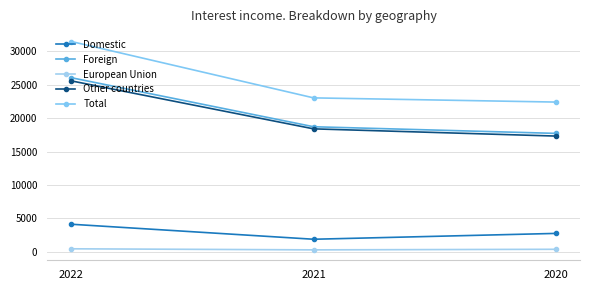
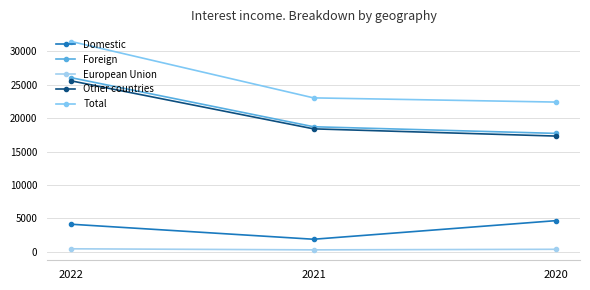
Domestic, 2020: 3000 -> 5000
